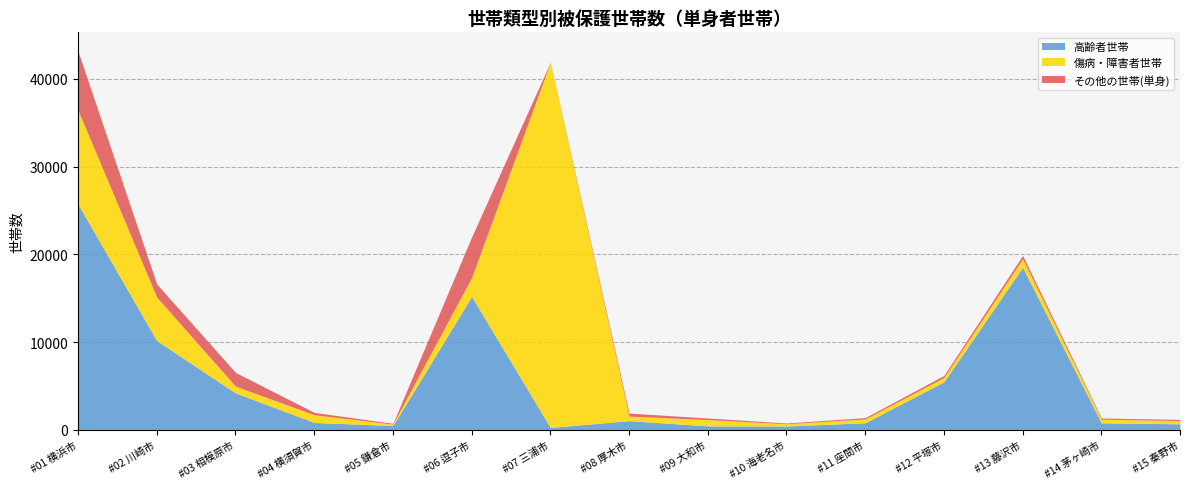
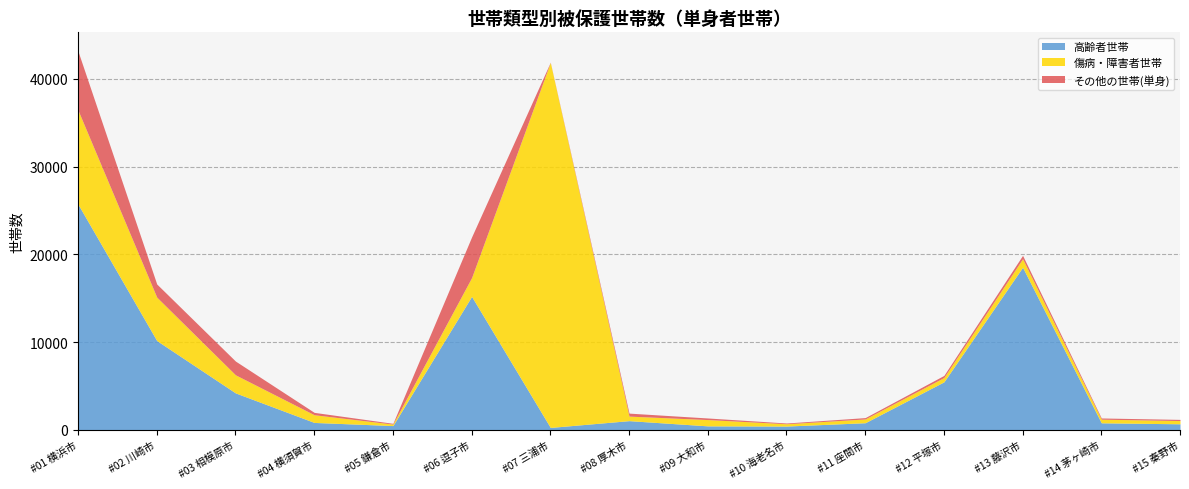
傷病・障害者世帯, #03 相模原市: 1000 -> 2000
